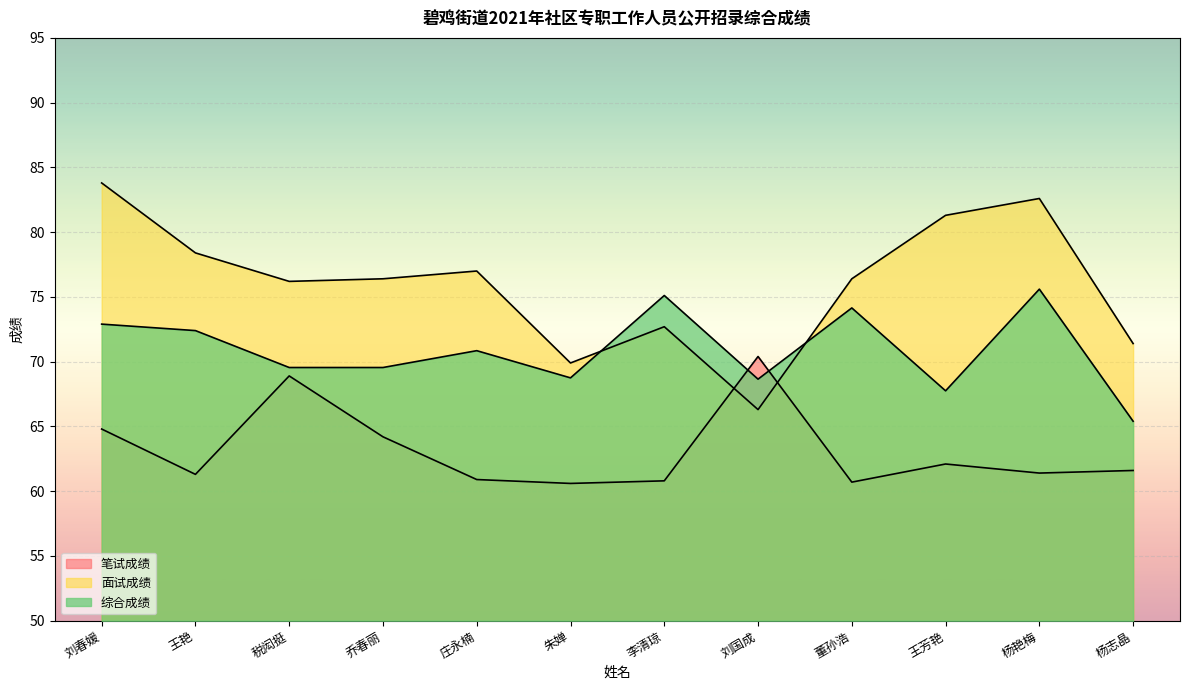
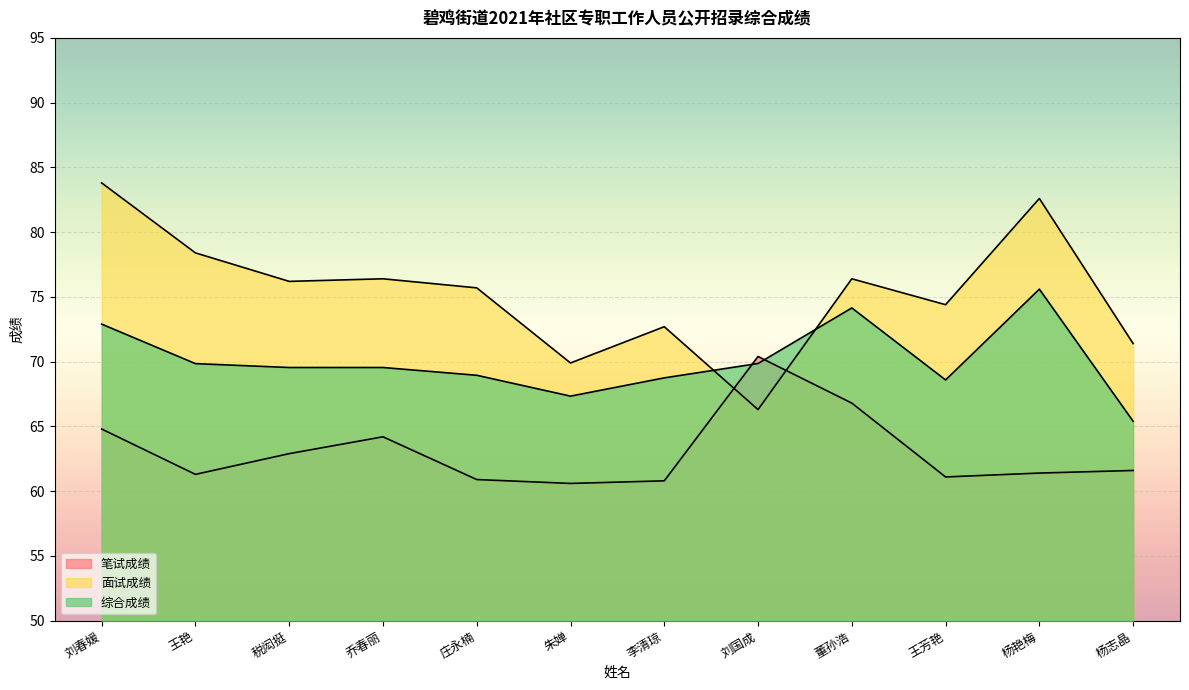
综合成绩, 王艳: 72.4 -> 69.9
笔试成绩, 税闳挺: 68.9 -> 62.9
面试成绩, 庄永楠: 77.0 -> 75.7
综合成绩, 庄永楠: 70.9 -> 69.0
综合成绩, 朱婵: 68.8 -> 67.3
综合成绩, 李清琼: 75.1 -> 68.8
综合成绩, 刘国成: 68.7 -> 69.9
笔试成绩, 董孙浩: 60.7 -> 66.8
笔试成绩, 王芳艳: 62.1 -> 61.1
面试成绩, 王芳艳: 81.3 -> 74.4
综合成绩, 王芳艳: 67.8 -> 68.6
